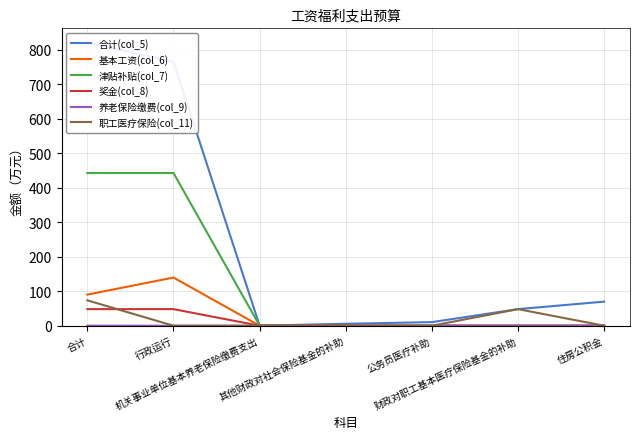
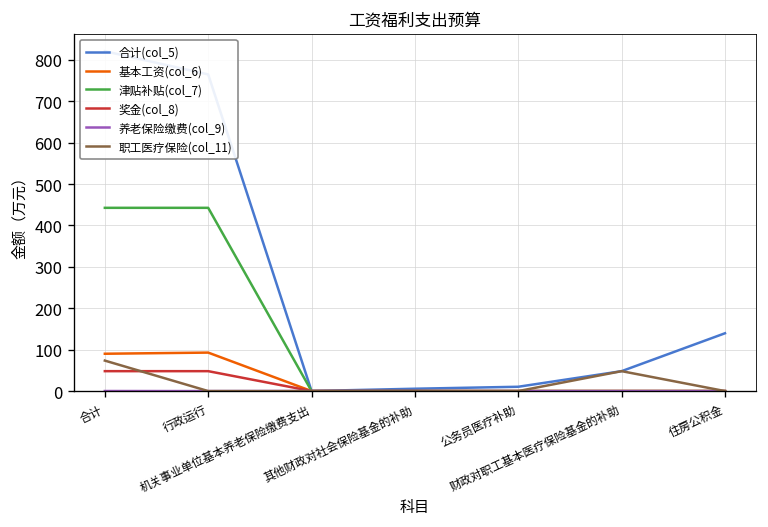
基本工资(col_6), 行政运行: 140 -> 90
合计(col_5), 住房公积金: 70 -> 140
